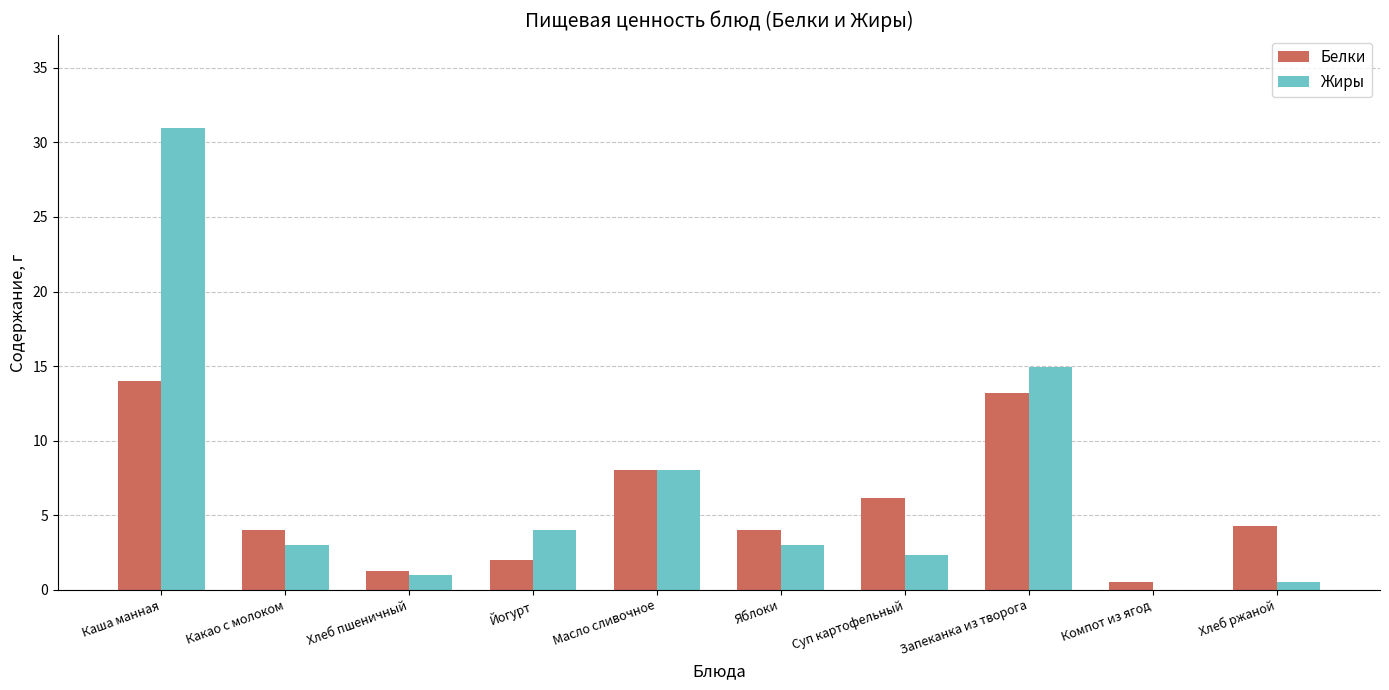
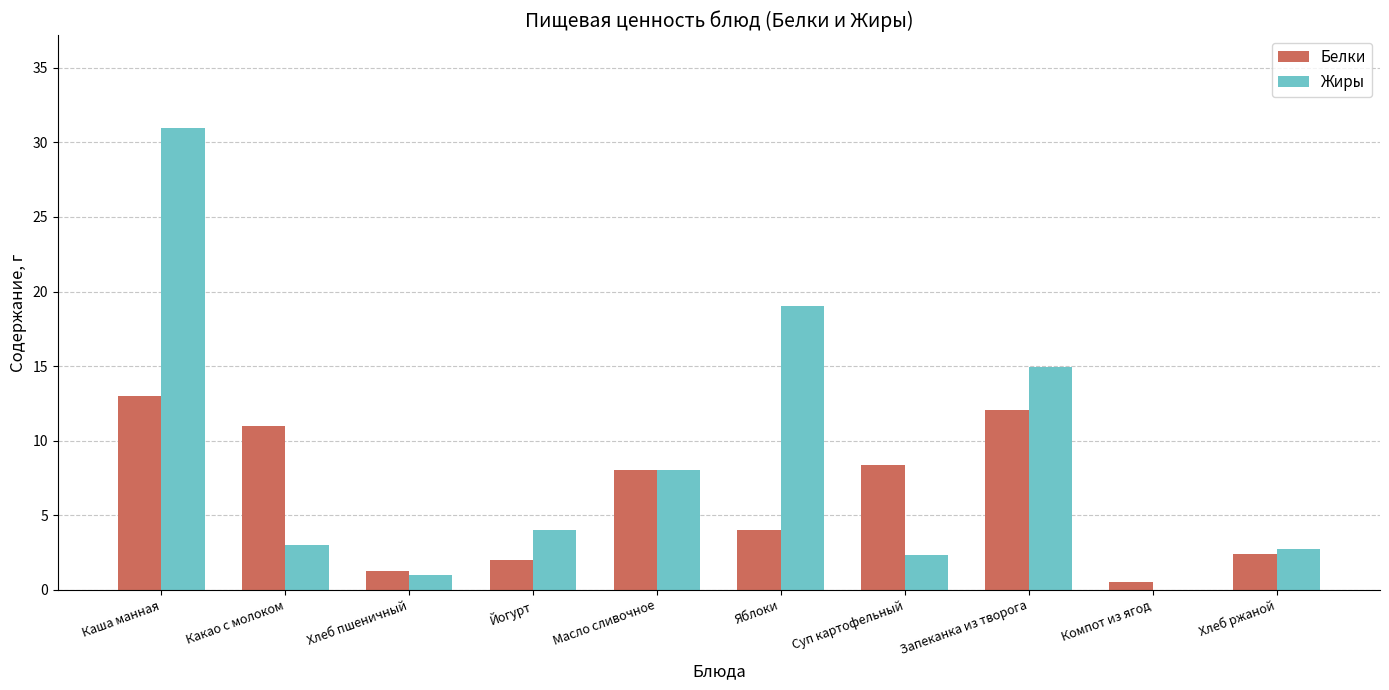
Белки, Каша манная: 14 -> 13
Белки, Какао с молоком: 4 -> 11
Жиры, Яблоки: 3 -> 19
Белки, Суп картофельный: 6.2 -> 8.4
Белки, Запеканка из творога: 13.2 -> 12.0
Белки, Хлеб ржаной: 4.3 -> 2.4
Жиры, Хлеб ржаной: 0.5 -> 2.7
